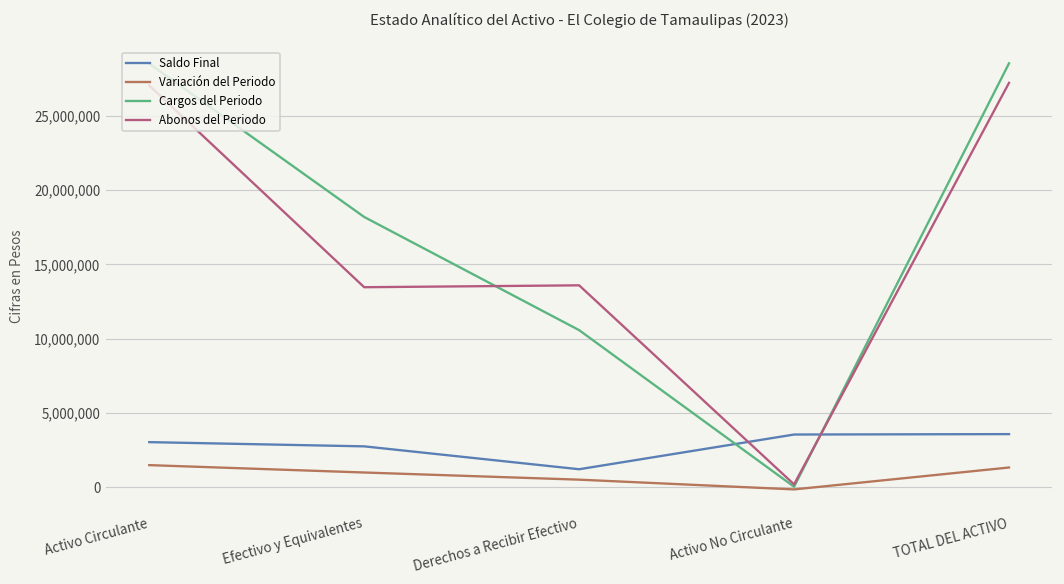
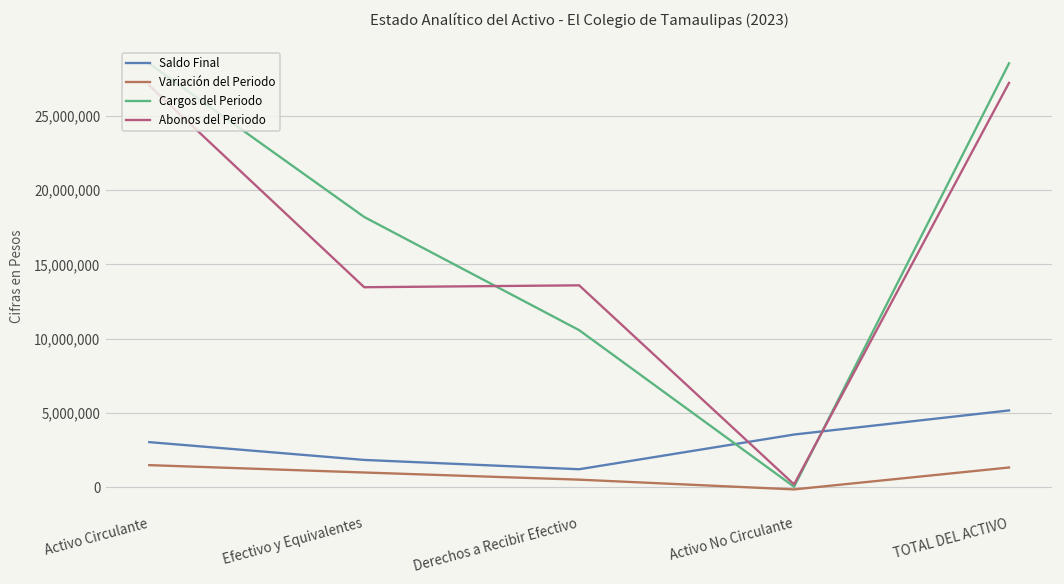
Saldo Final, Efectivo y Equivalentes: 2,700,000 -> 1,800,000
Saldo Final, TOTAL DEL ACTIVO: 3,600,000 -> 5,200,000
